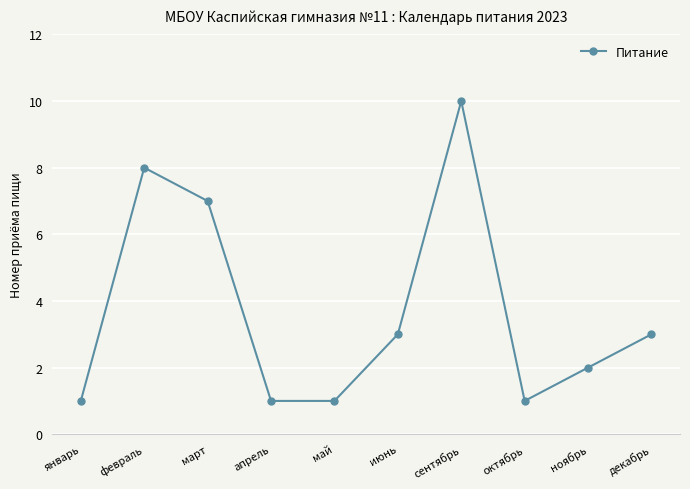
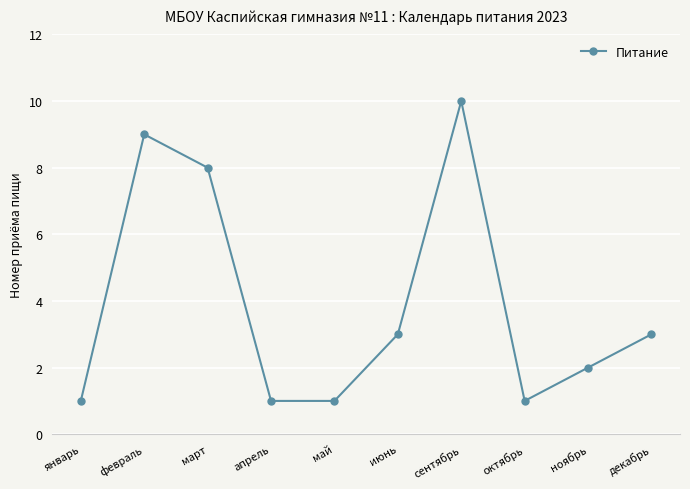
февраль: 8 -> 9
март: 7 -> 8
